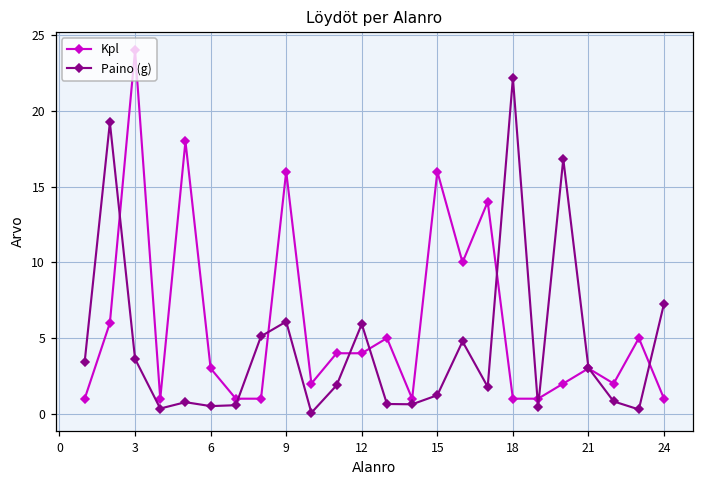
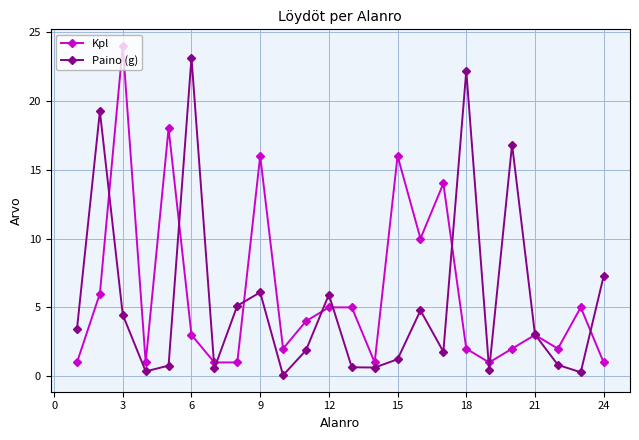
Paino (g), 3: 3.6 -> 4.5
Paino (g), 6: 0.5 -> 23.1
Kpl, 12: 4 -> 5
Kpl, 18: 1 -> 2
